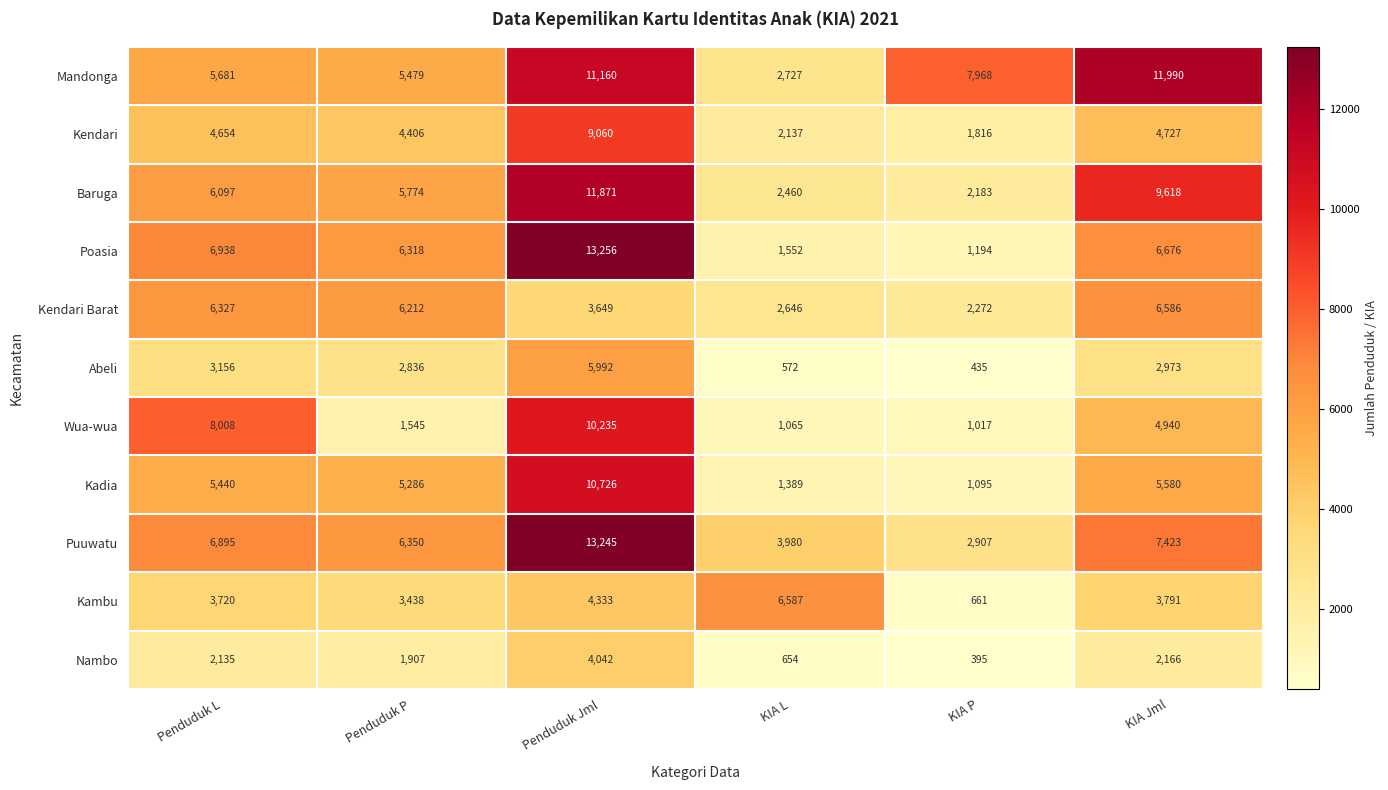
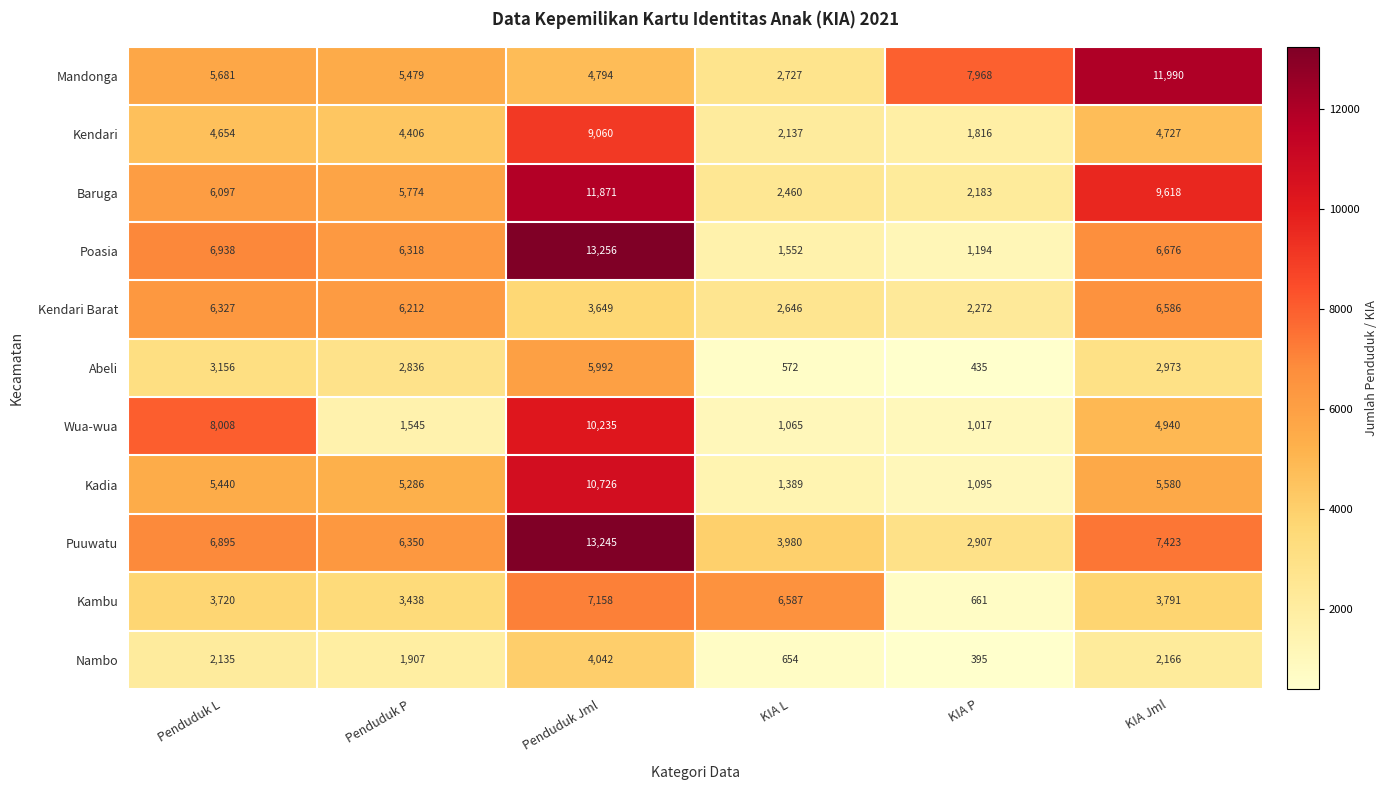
Mandonga, Penduduk Jml: 11,160 -> 4,794
Kambu, Penduduk Jml: 4,333 -> 7,158
